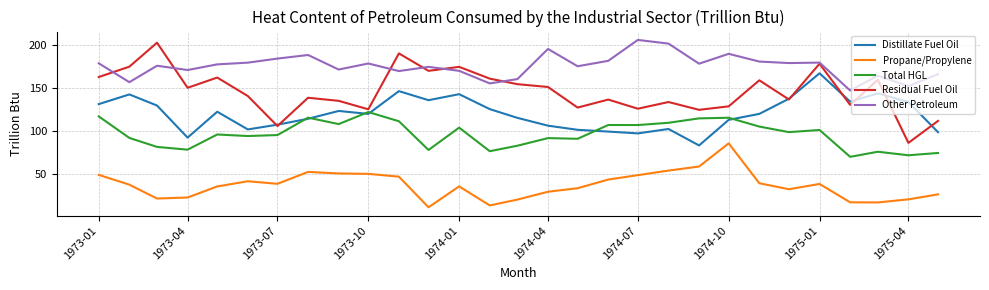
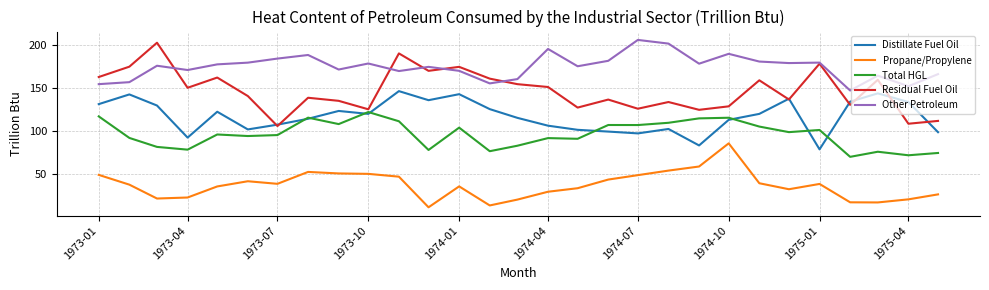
Other Petroleum, 1973-01: 180 -> 150
Distillate Fuel Oil, 1975-01: 170 -> 80
Residual Fuel Oil, 1975-04: 90 -> 110
